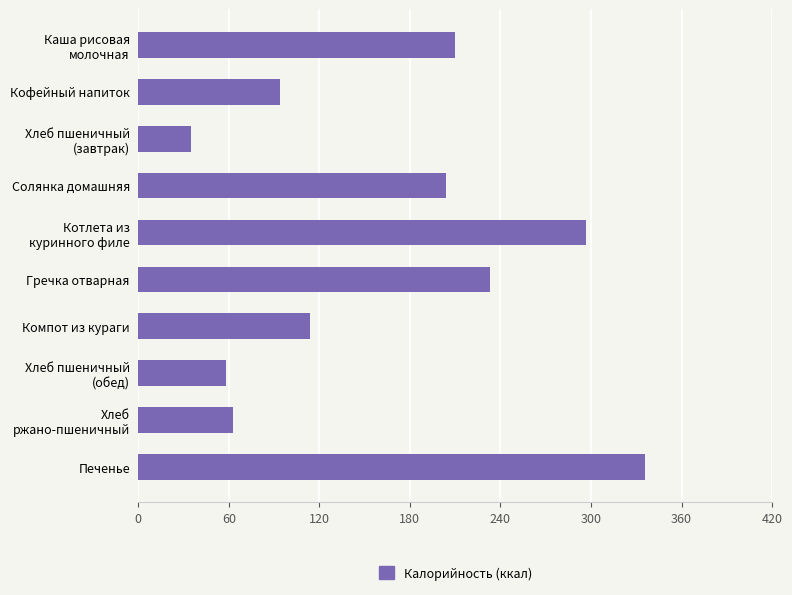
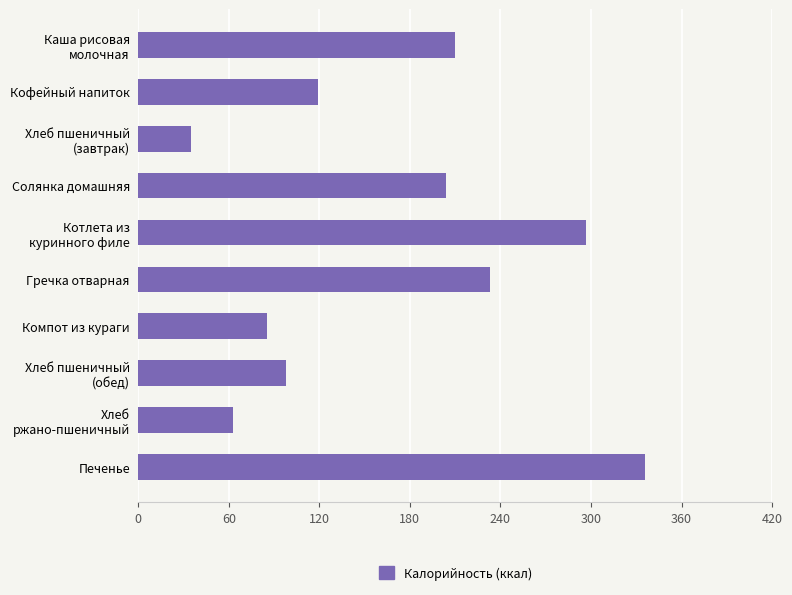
Кофейный напиток: 94 -> 119
Компот из кураги: 114 -> 85
Хлеб пшеничный (обед): 58 -> 98
